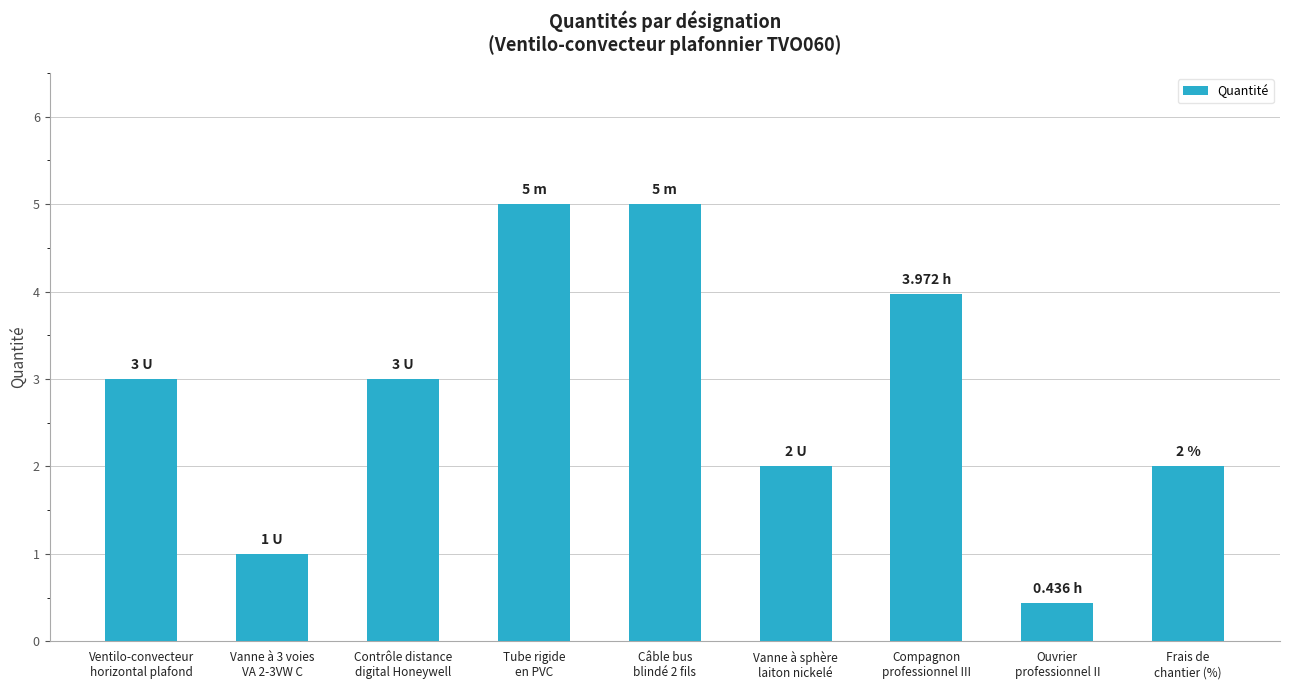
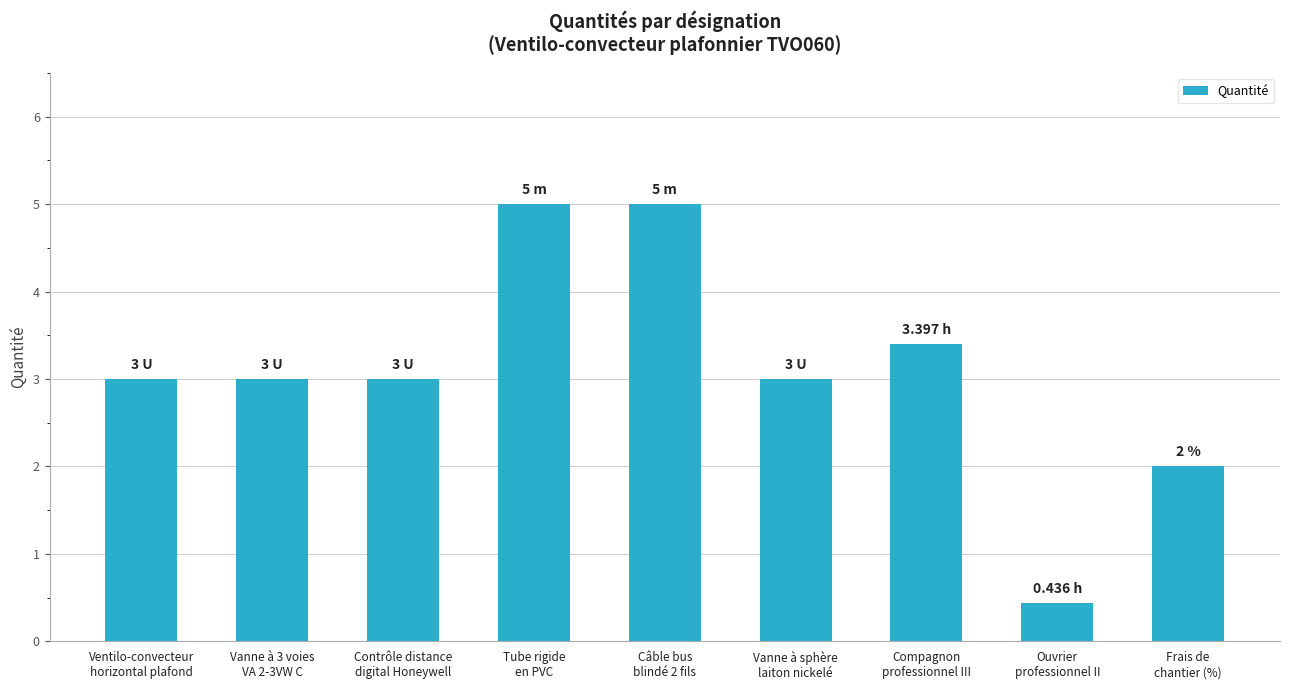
Vanne à 3 voies VA 2-3VW C: 1 -> 3
Vanne à sphère laiton nickelé: 2 -> 3
Compagnon professionnel III: 3.972 -> 3.397
